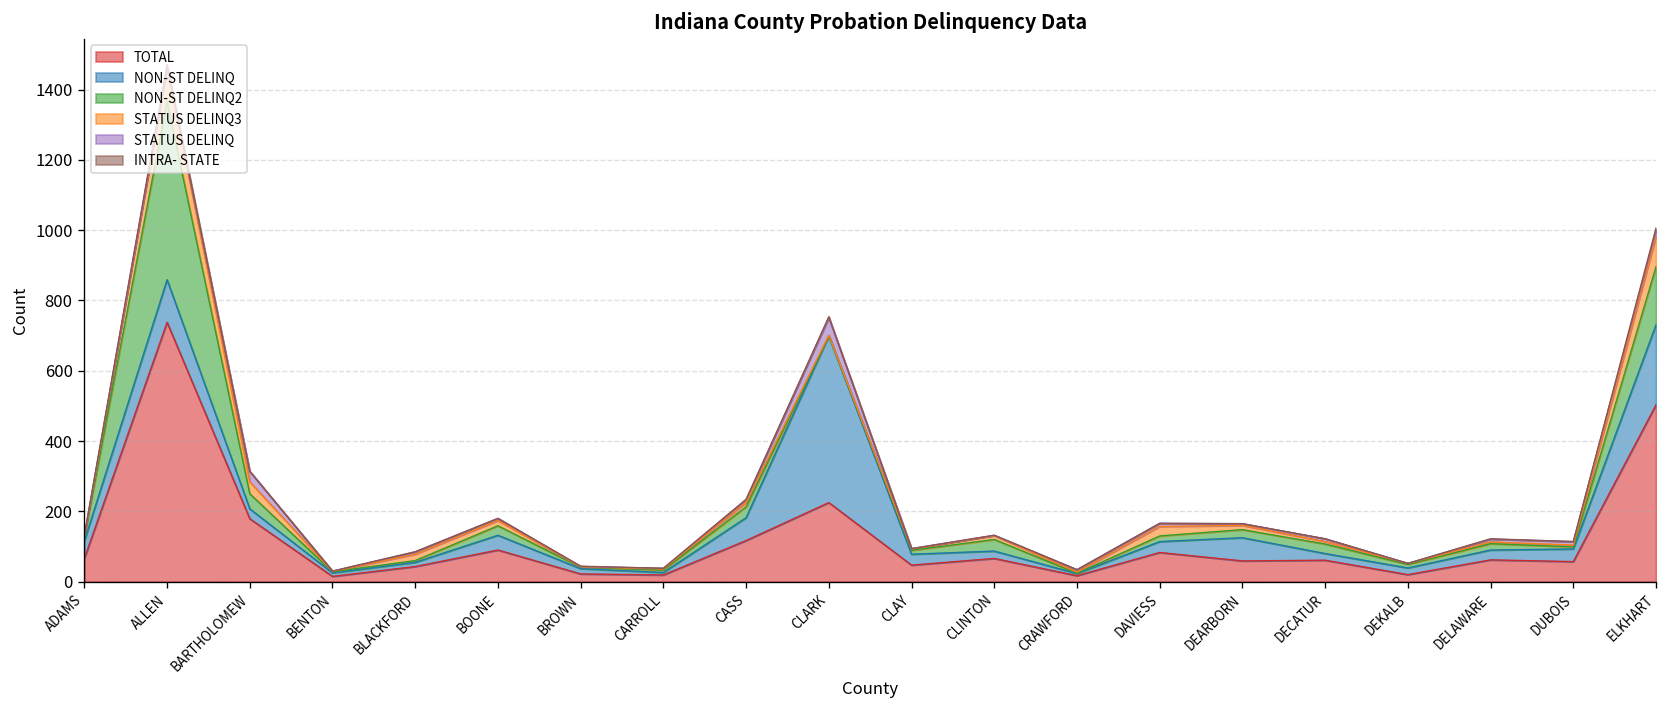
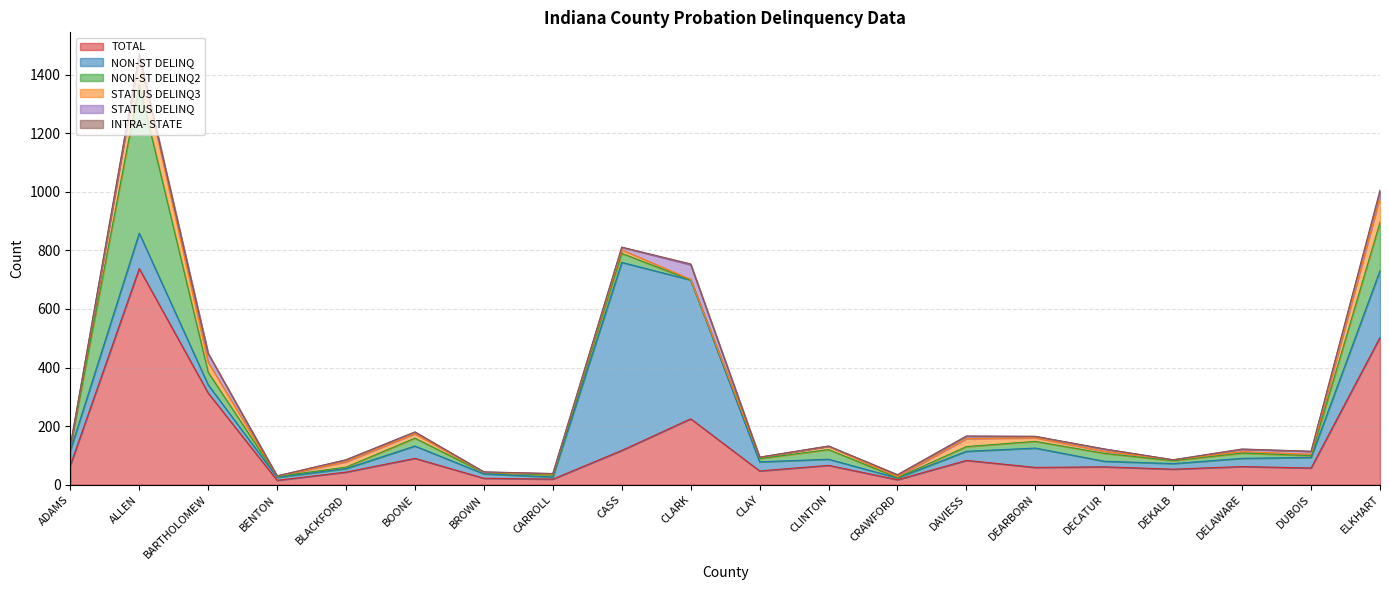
TOTAL, BARTHOLOMEW: 180 -> 310
NON-ST DELINQ, CASS: 70 -> 640
TOTAL, DEKALB: 20 -> 50
